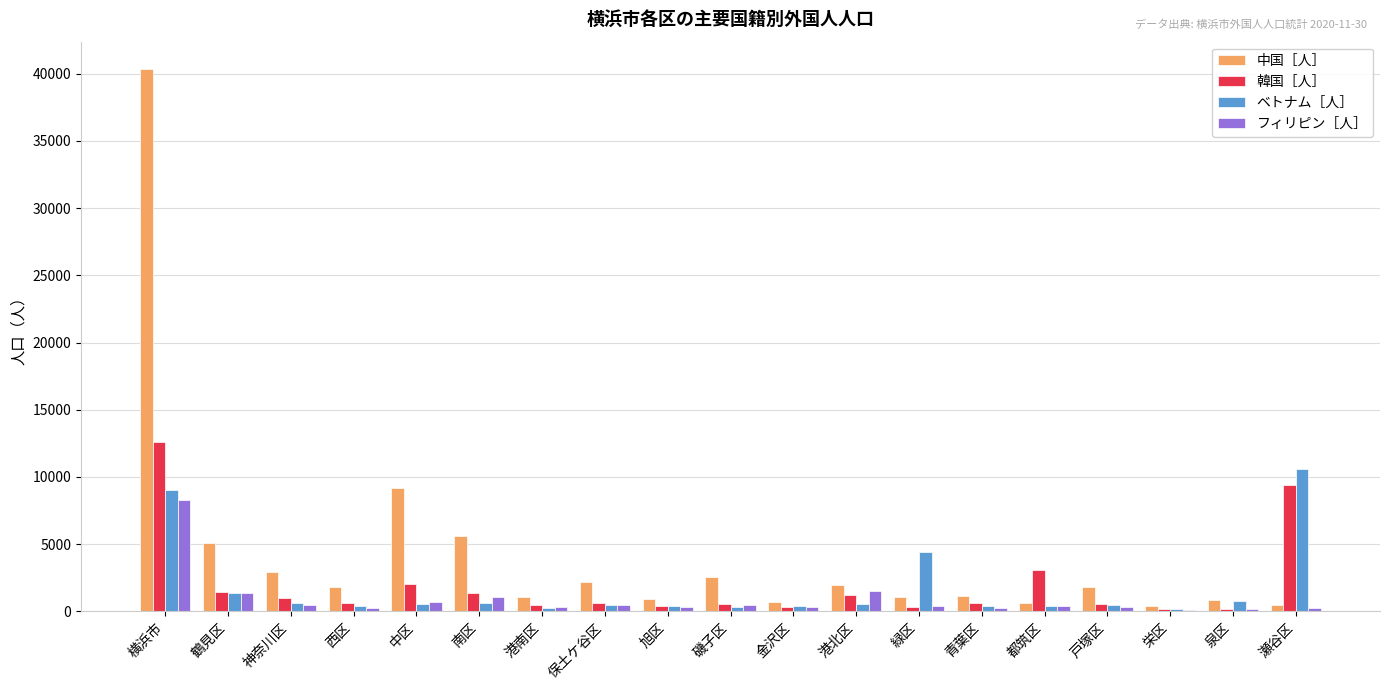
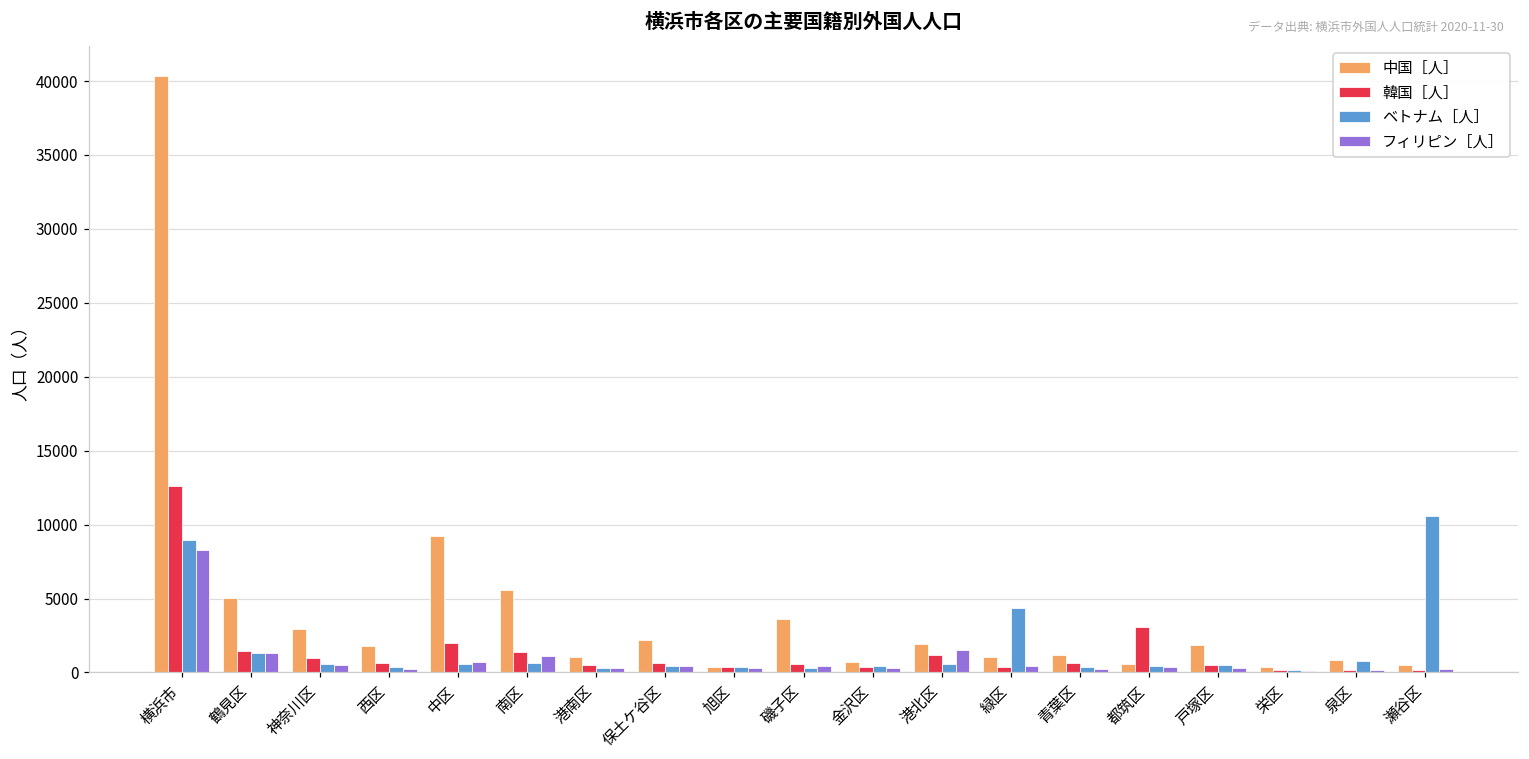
中国［人］, 旭区: 1000 -> 300
中国［人］, 磯子区: 2600 -> 3600
韓国［人］, 瀬谷区: 9400 -> 200
